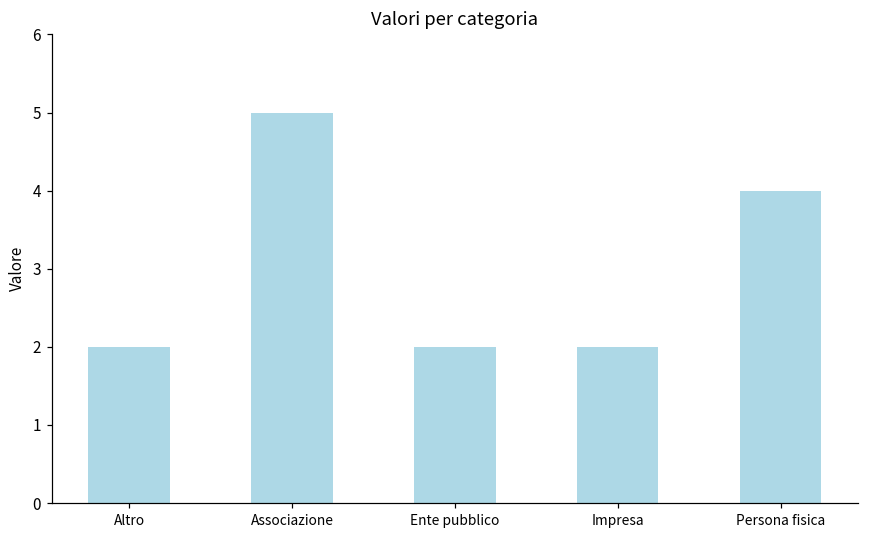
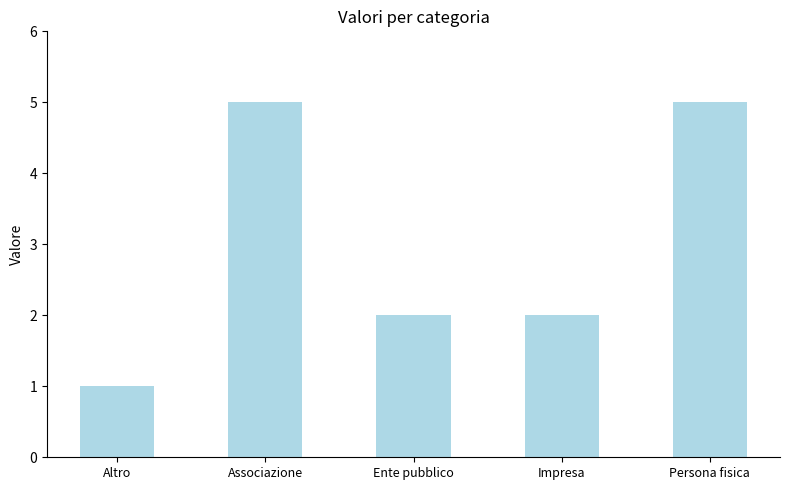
Altro: 2 -> 1
Persona fisica: 4 -> 5
